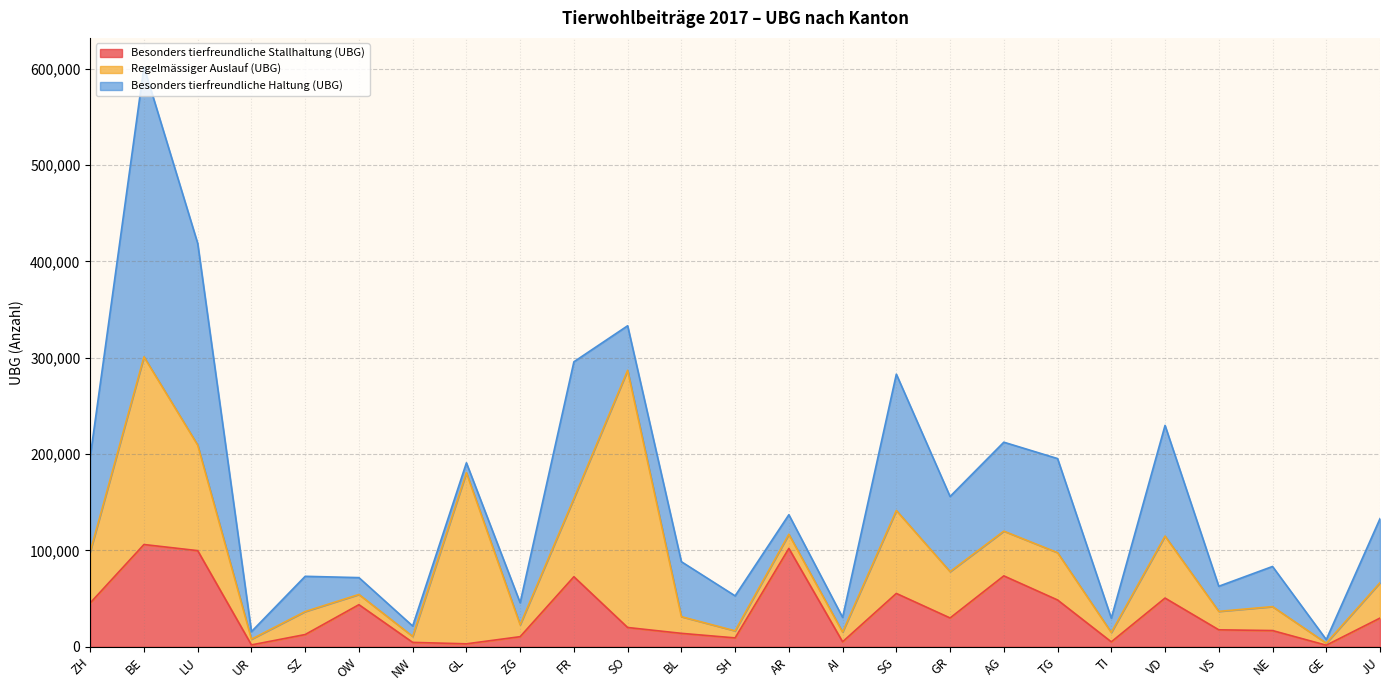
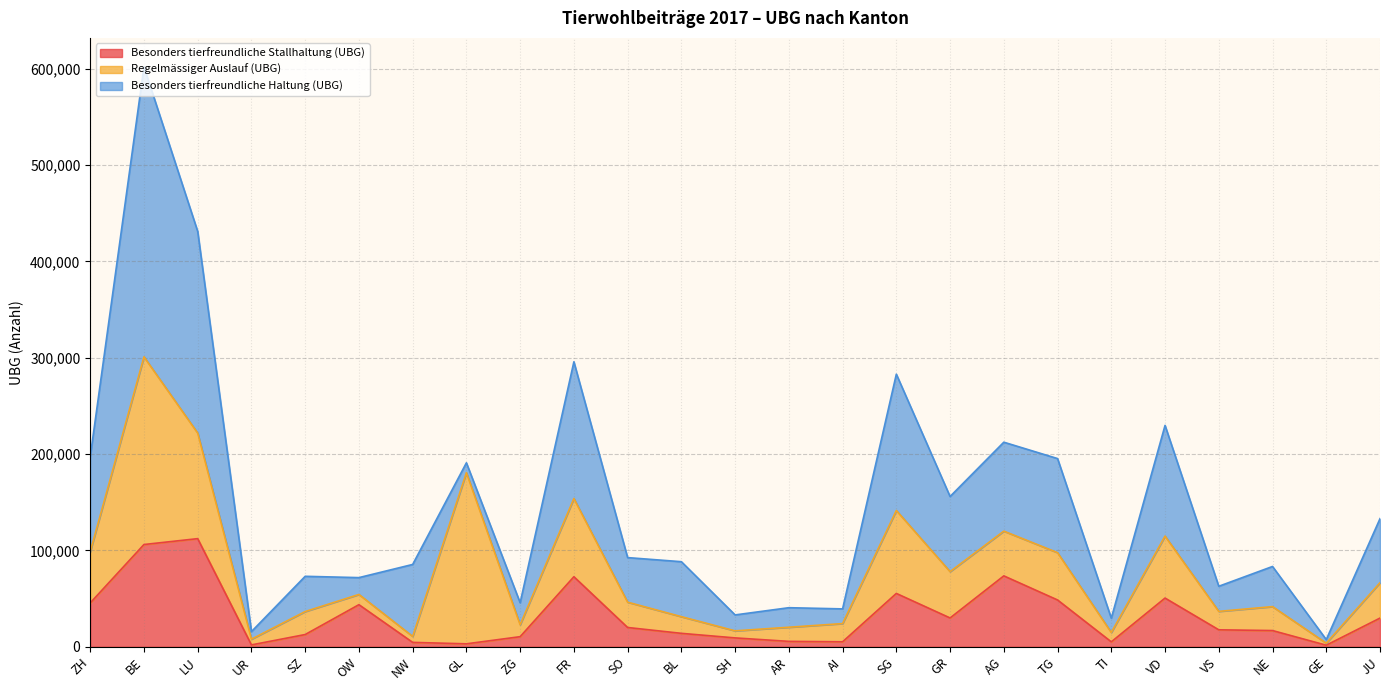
Besonders tierfreundliche Stallhaltung (UBG), LU: 100,000 -> 110,000
Besonders tierfreundliche Haltung (UBG), NW: 10,000 -> 70,000
Regelmässiger Auslauf (UBG), SO: 270,000 -> 30,000
Besonders tierfreundliche Haltung (UBG), SH: 40,000 -> 20,000
Besonders tierfreundliche Stallhaltung (UBG), AR: 100,000 -> 10,000
Regelmässiger Auslauf (UBG), AI: 10,000 -> 20,000
